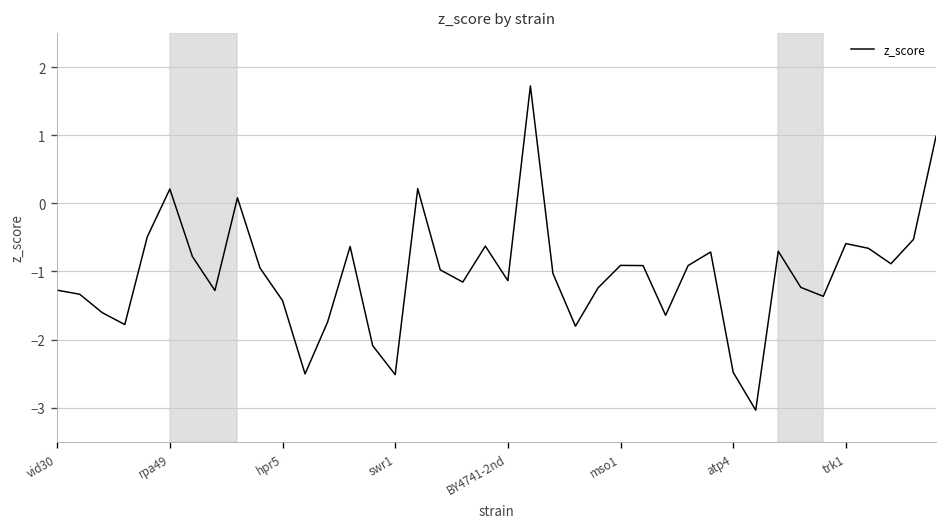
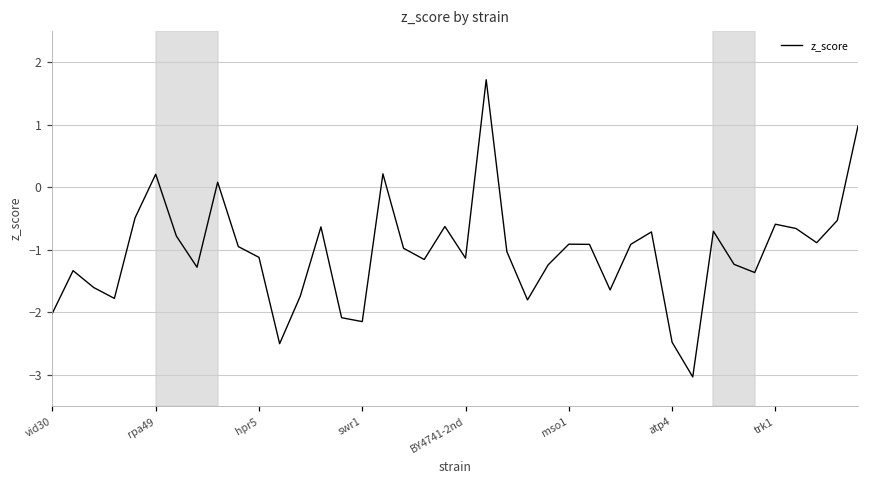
vid30: -1.3 -> -2.0
hpr5: -1.4 -> -1.1
swr1: -2.5 -> -2.2
